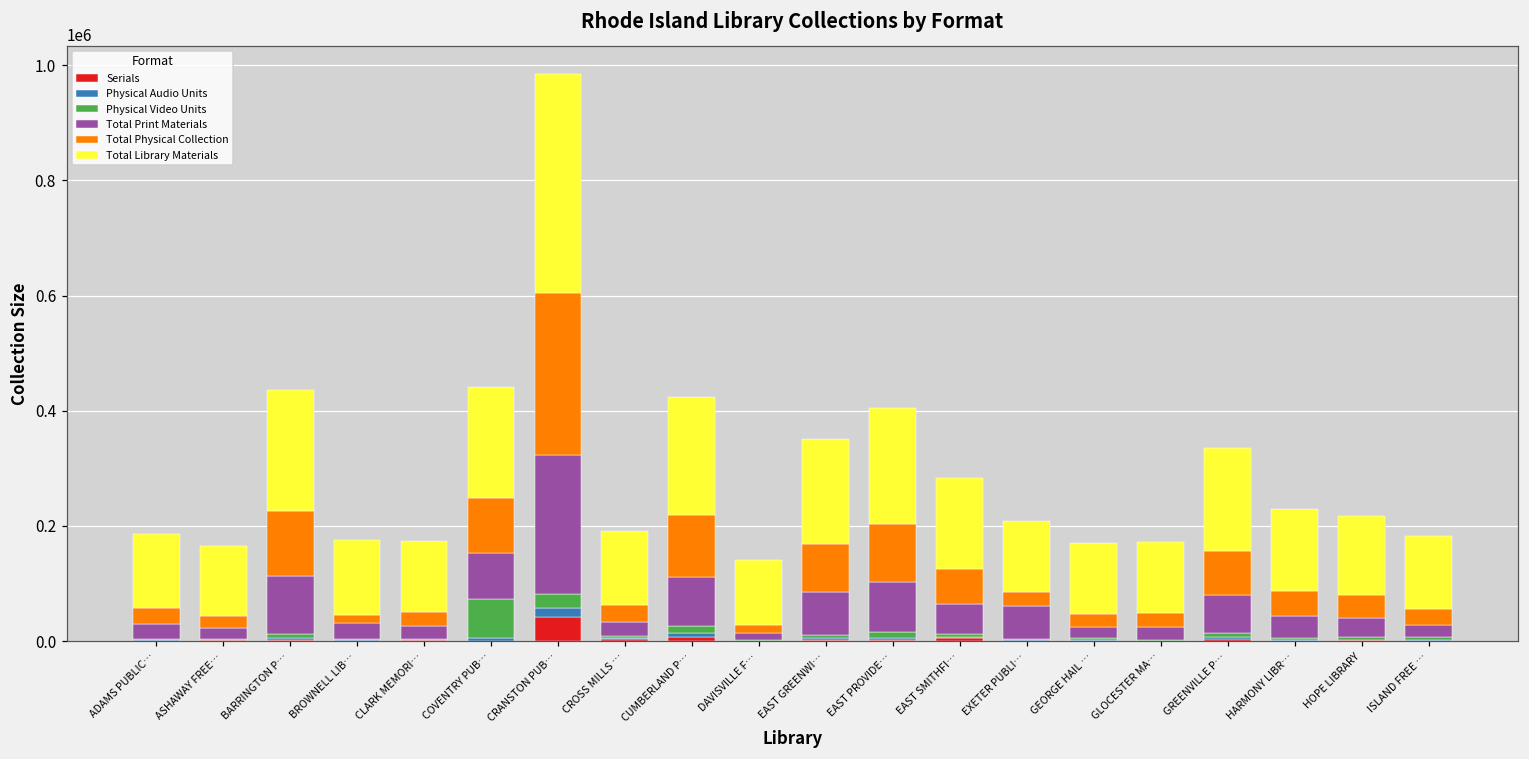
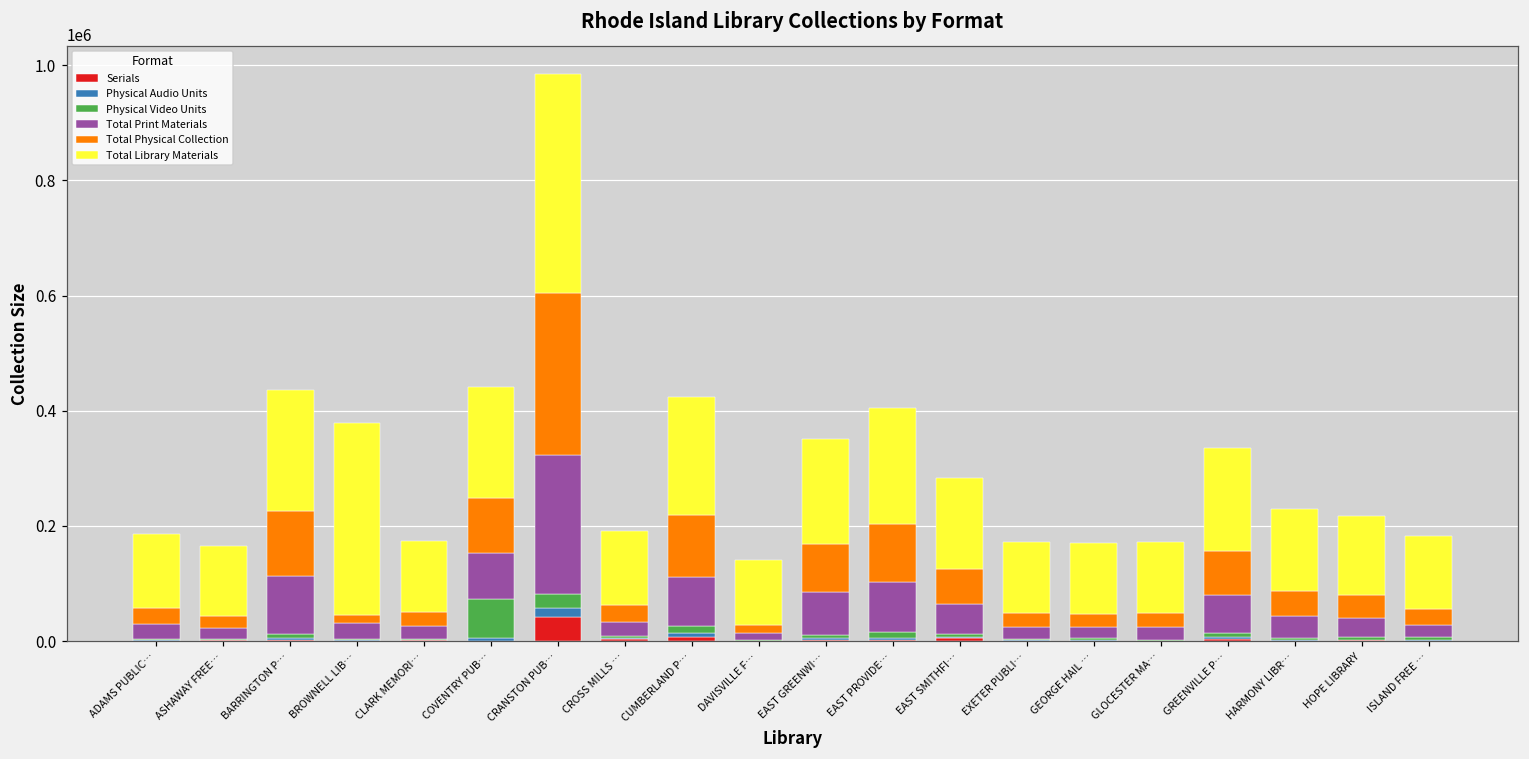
Total Library Materials, BROWNELL LIB…: 130000 -> 330000
Total Print Materials, EXETER PUBLI…: 60000 -> 20000
